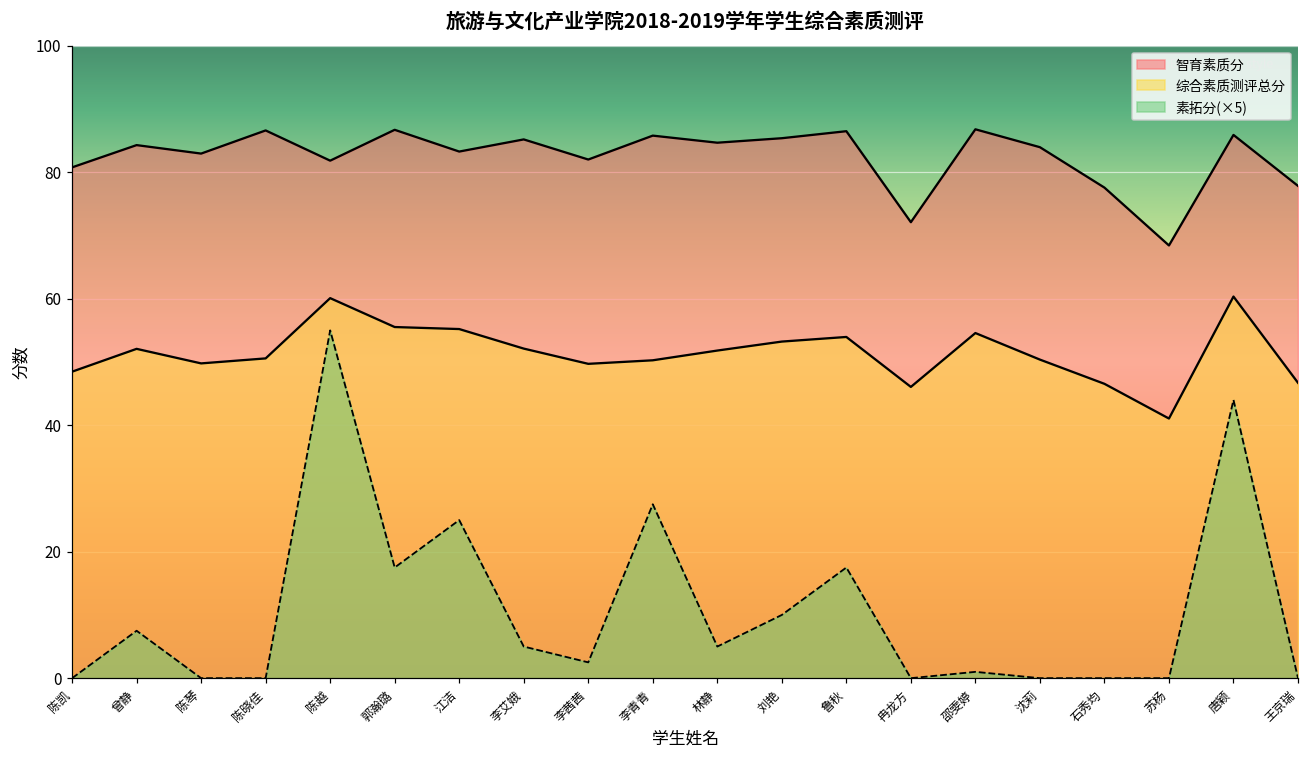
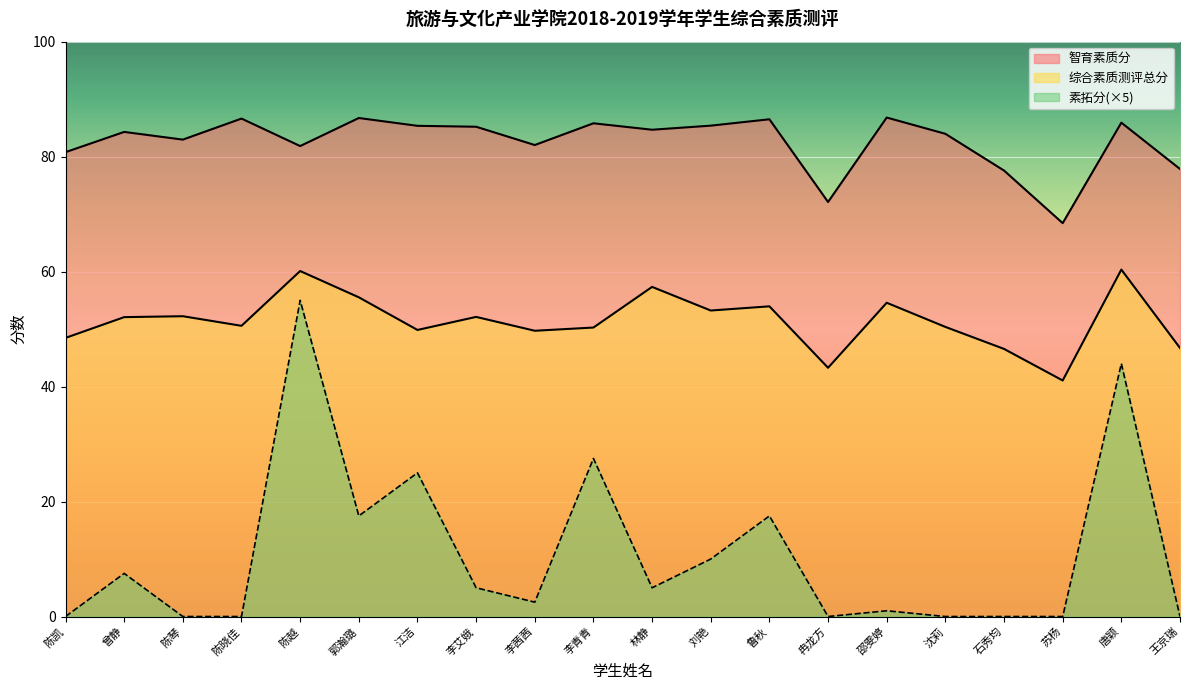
综合素质测评总分, 陈琴: 50 -> 52
智育素质分, 江洁: 83 -> 85
综合素质测评总分, 江洁: 55 -> 50
综合素质测评总分, 林静: 52 -> 57
综合素质测评总分, 冉龙方: 46 -> 43
